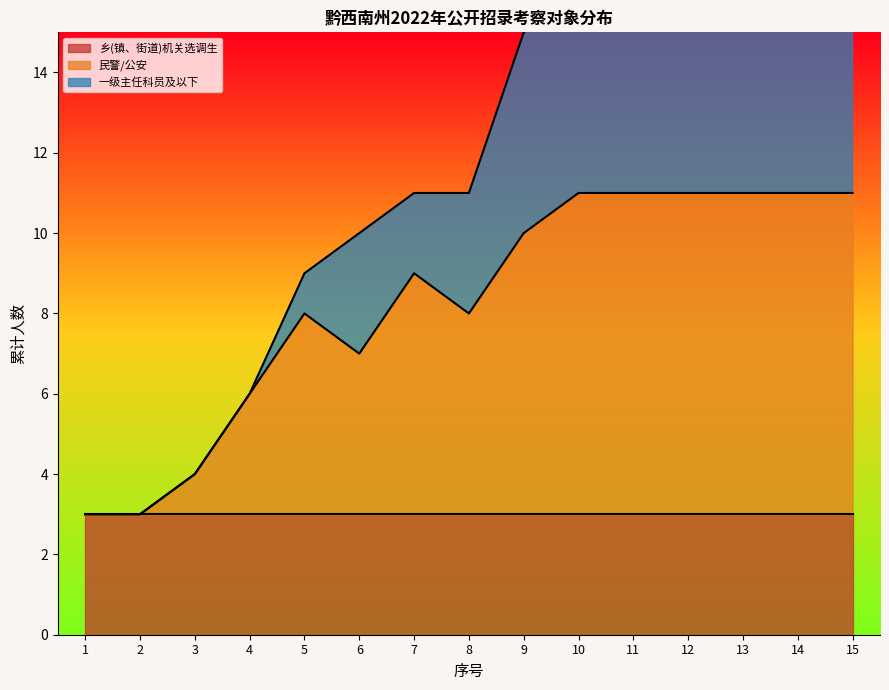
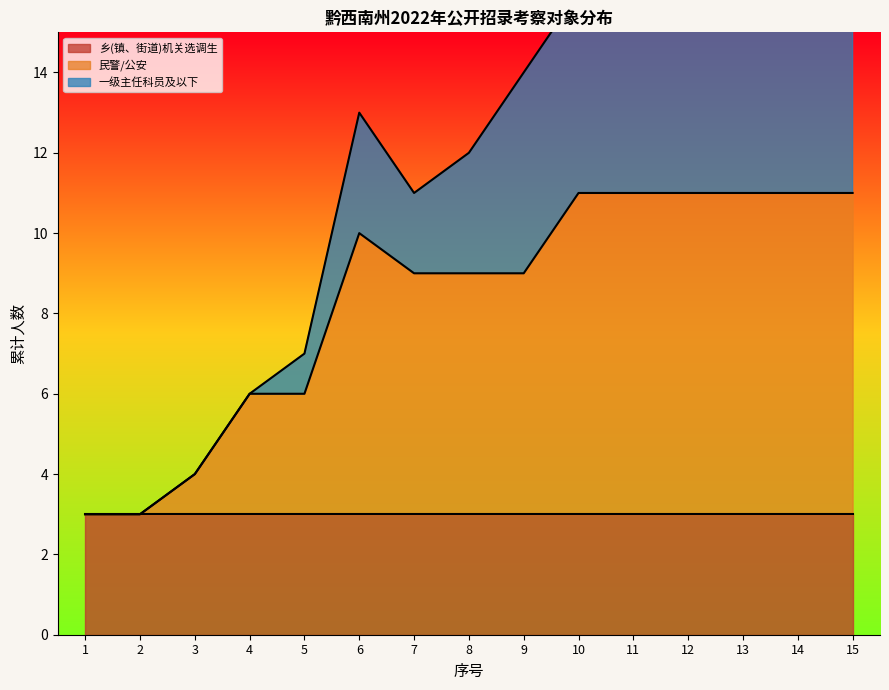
民警/公安, 5: 8.0 -> 6.0
民警/公安, 6: 7.0 -> 10.0
民警/公安, 8: 8.0 -> 9.0
民警/公安, 9: 10.0 -> 9.0
